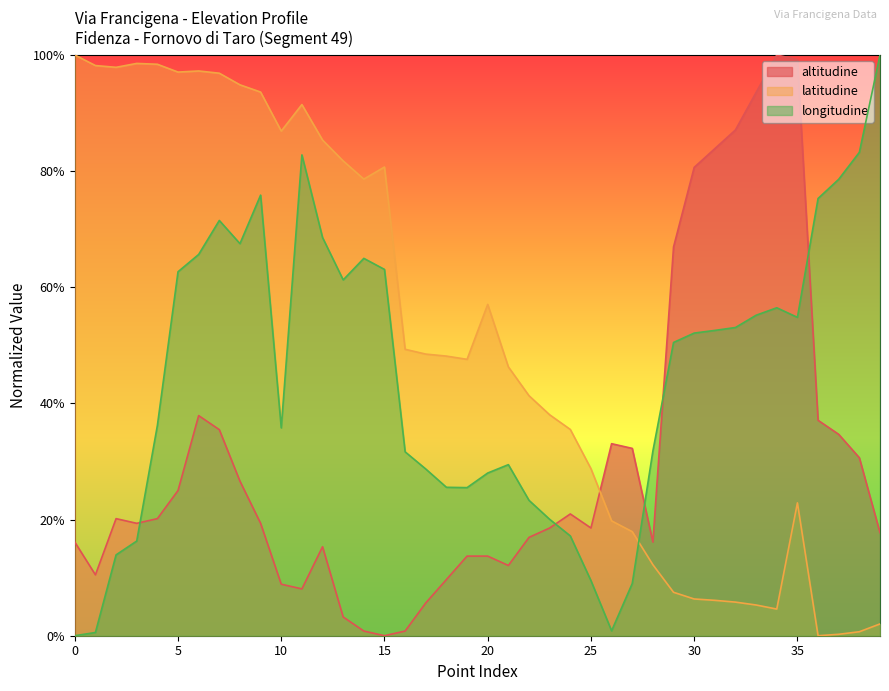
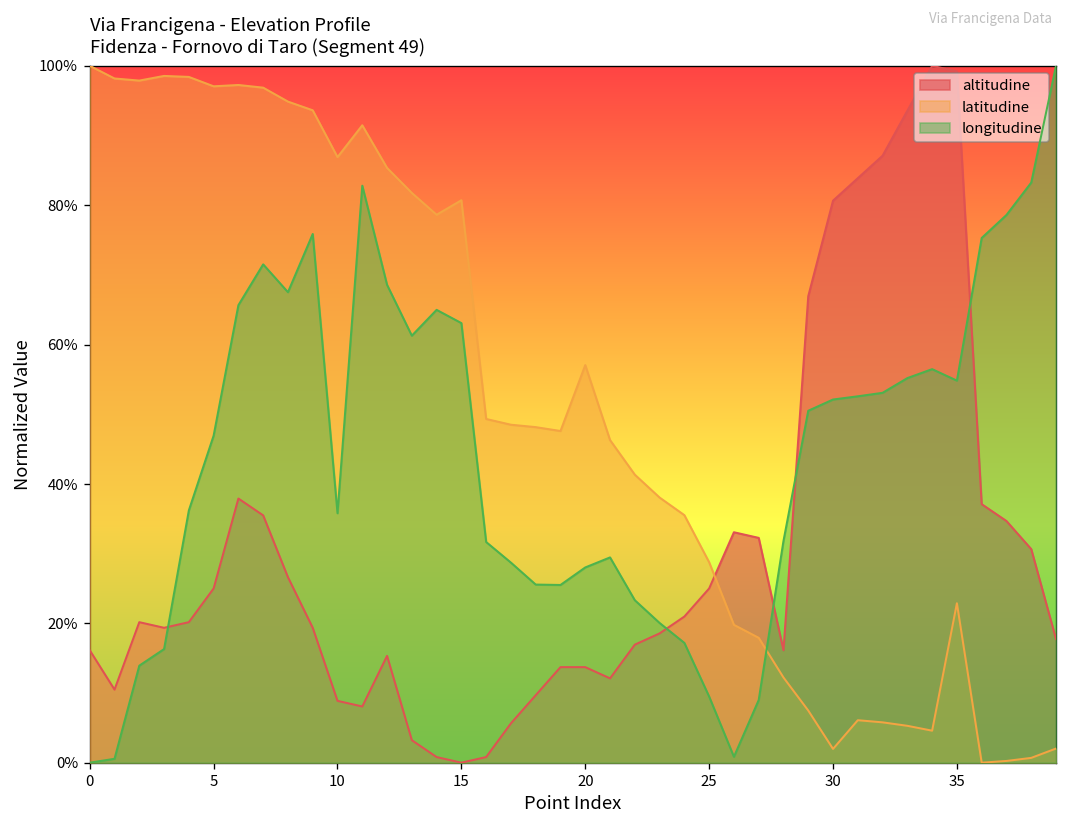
longitudine, 5: 63% -> 47%
altitudine, 25: 19% -> 25%
latitudine, 30: 6% -> 2%
